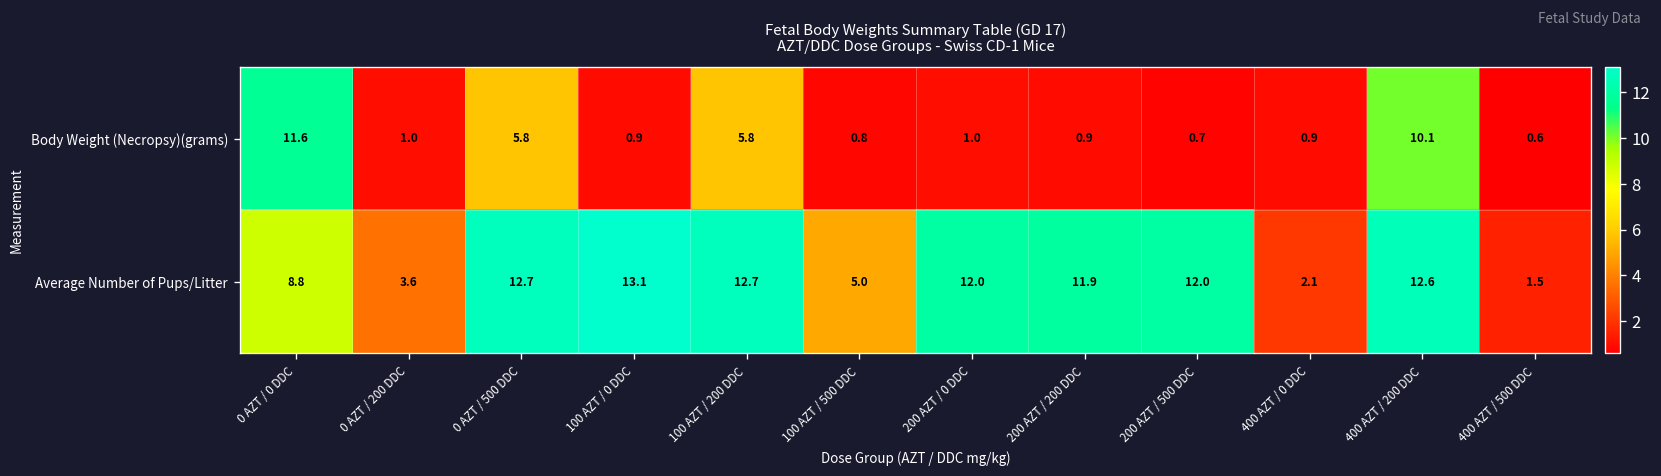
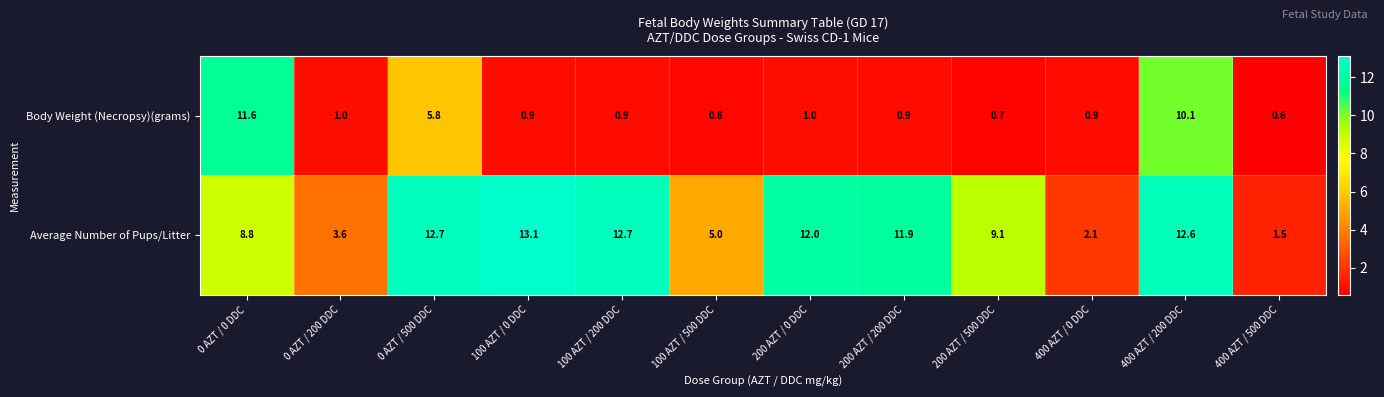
Body Weight (Necropsy)(grams), 100 AZT / 200 DDC: 5.8 -> 0.9
Average Number of Pups/Litter, 200 AZT / 500 DDC: 12.0 -> 9.1
